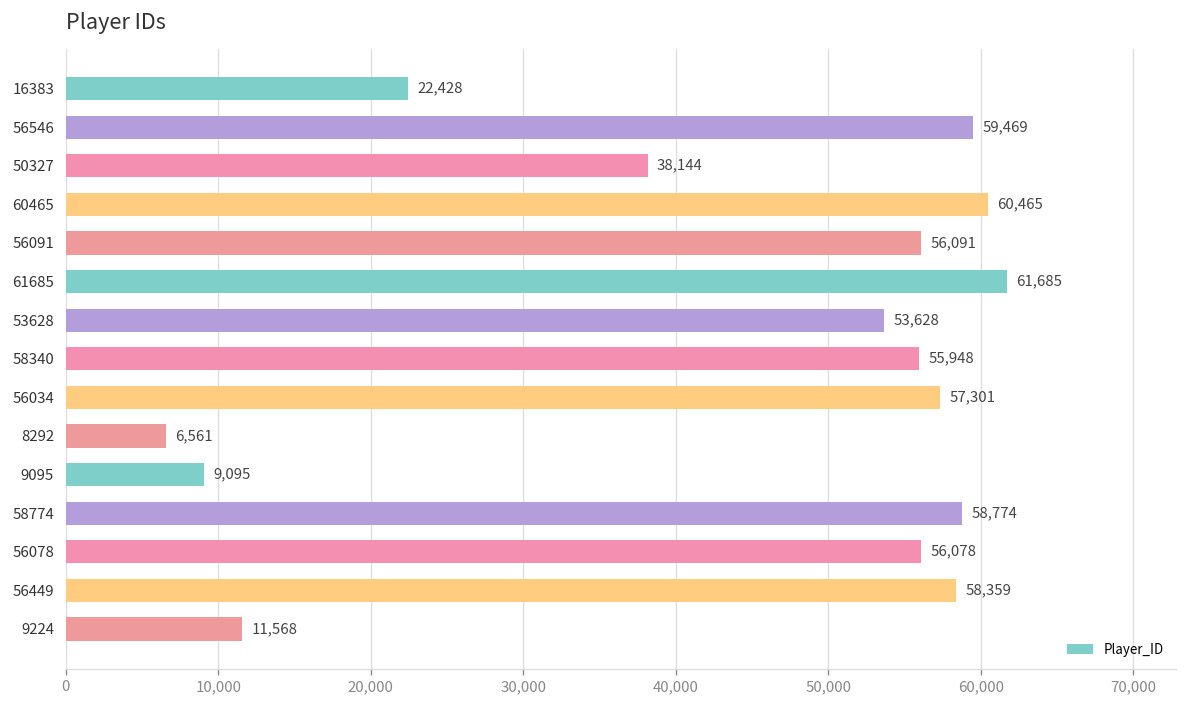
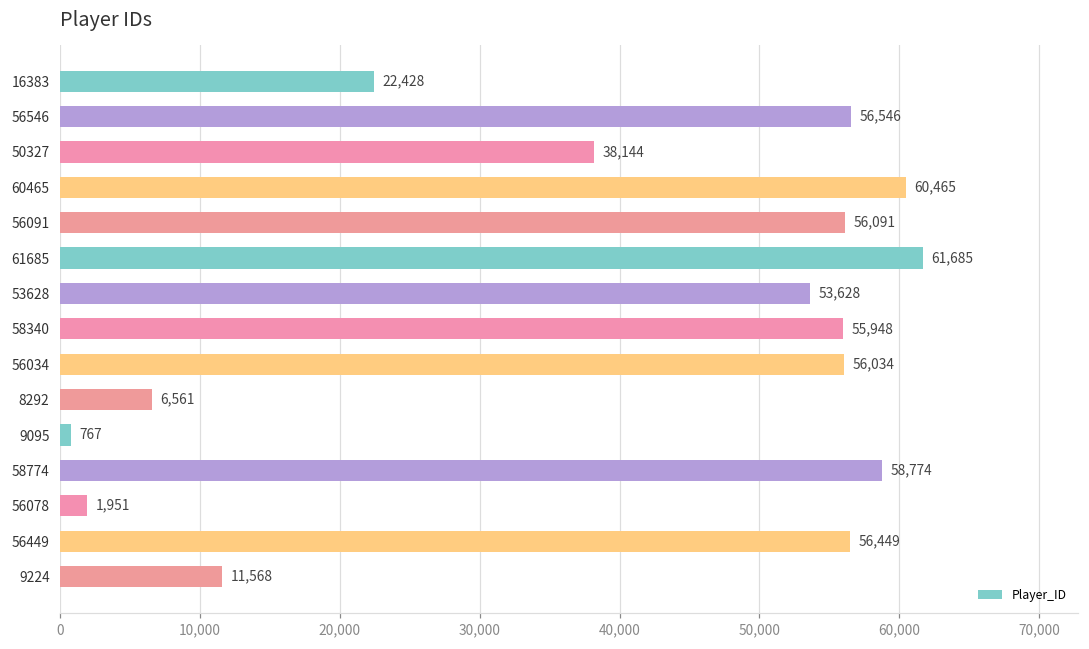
56546: 59,469 -> 56,546
56034: 57,301 -> 56,034
9095: 9,095 -> 767
56078: 56,078 -> 1,951
56449: 58,359 -> 56,449
